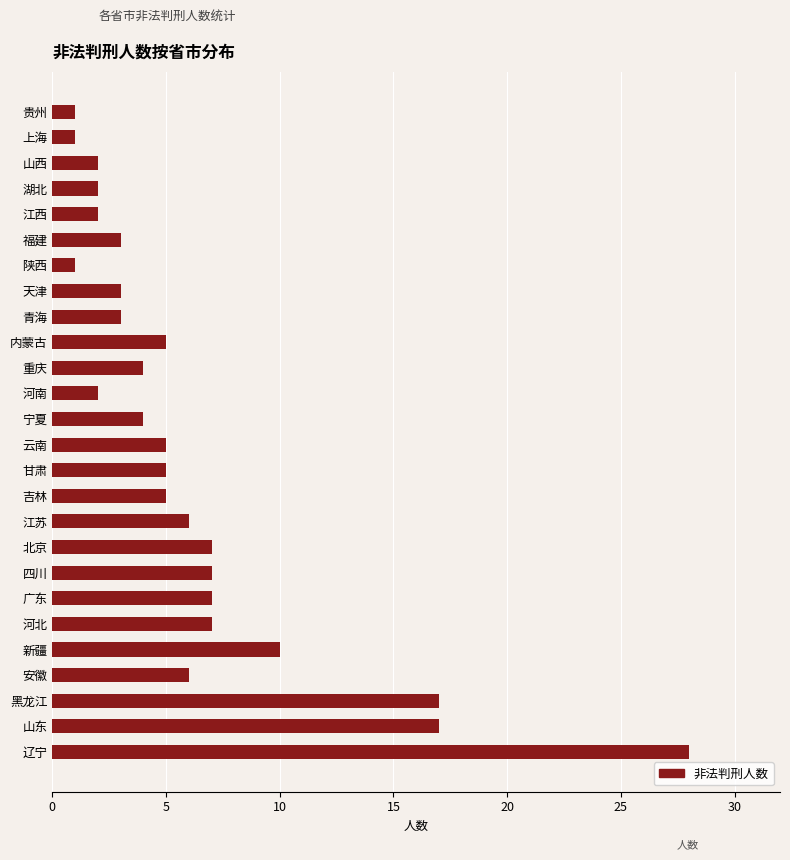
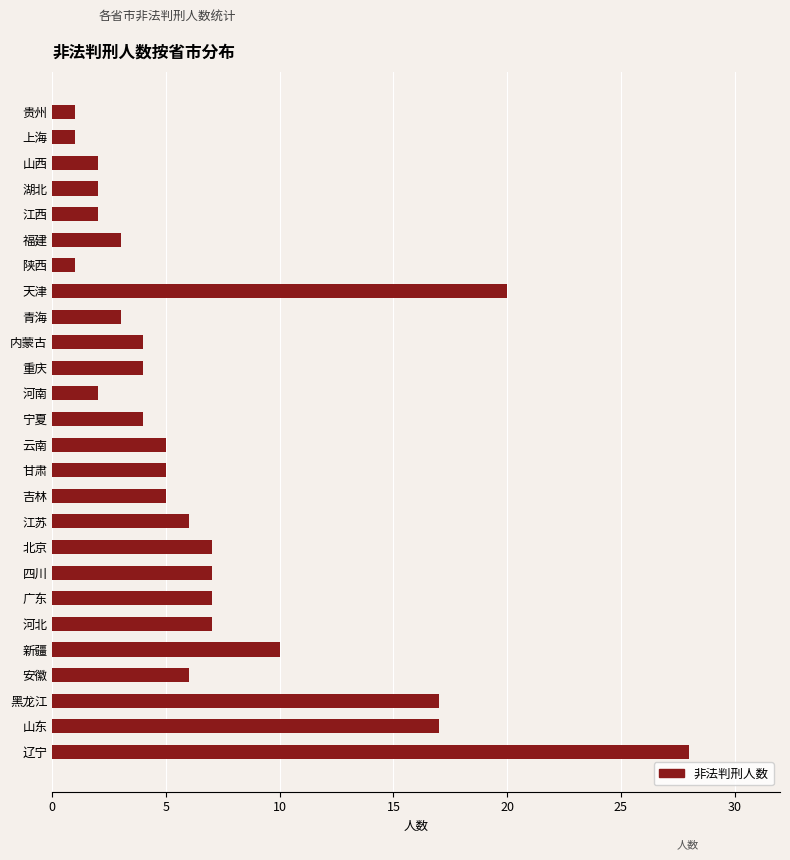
天津: 3 -> 20
内蒙古: 5 -> 4
